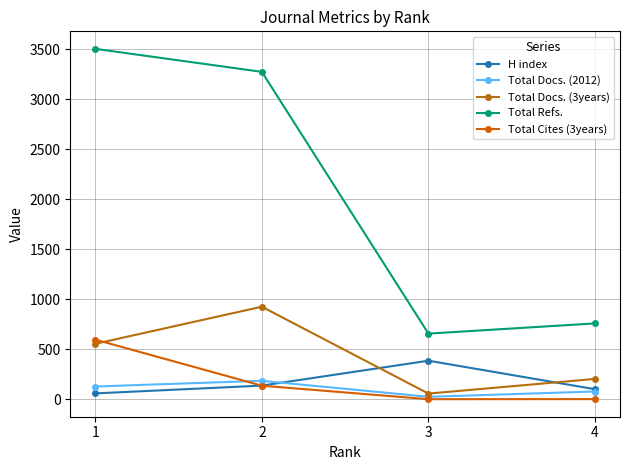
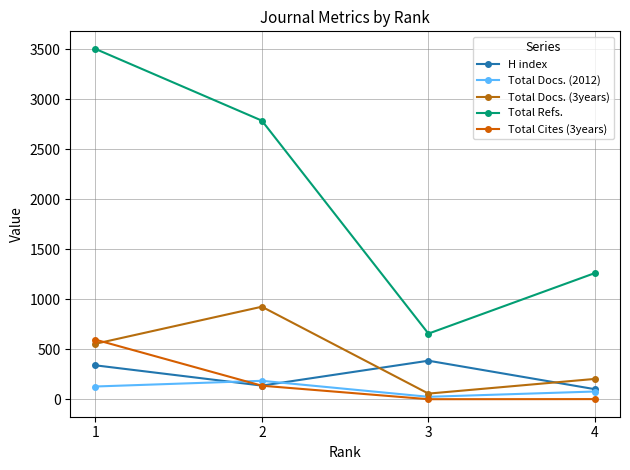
H index, 1: 100 -> 300
Total Refs., 2: 3300 -> 2800
Total Refs., 4: 800 -> 1300
